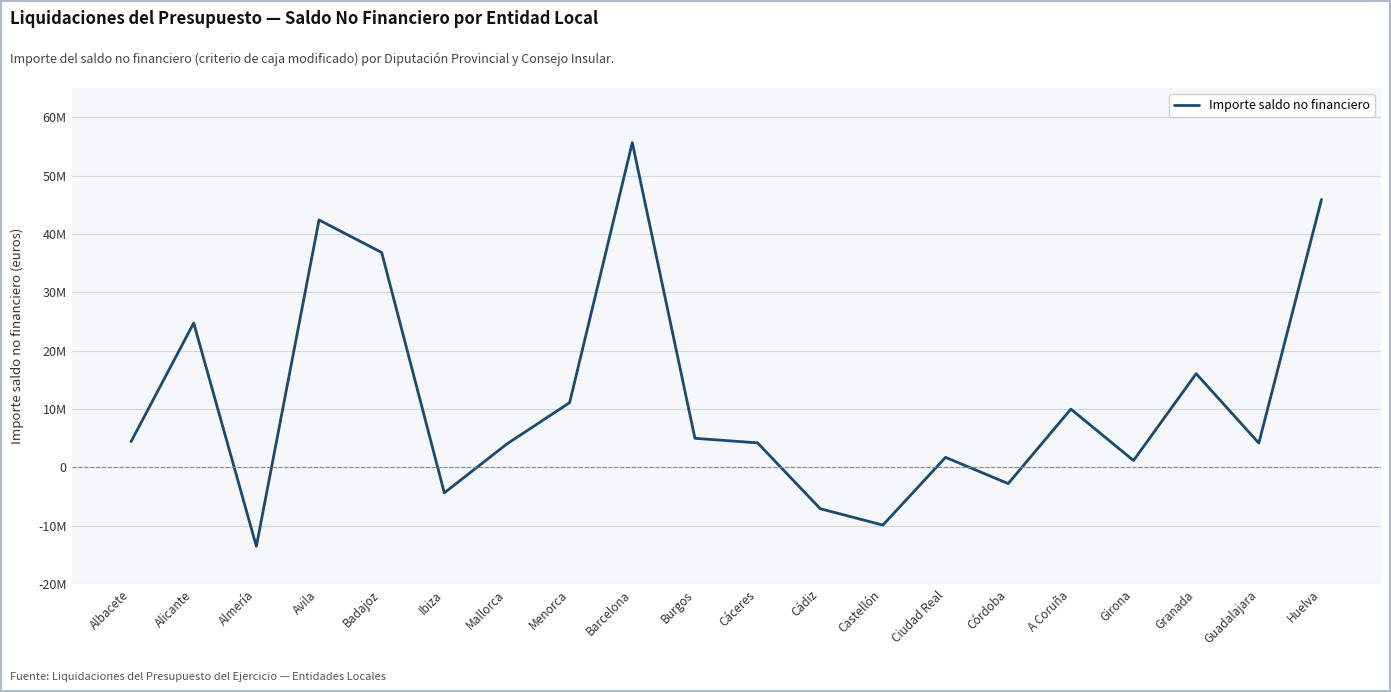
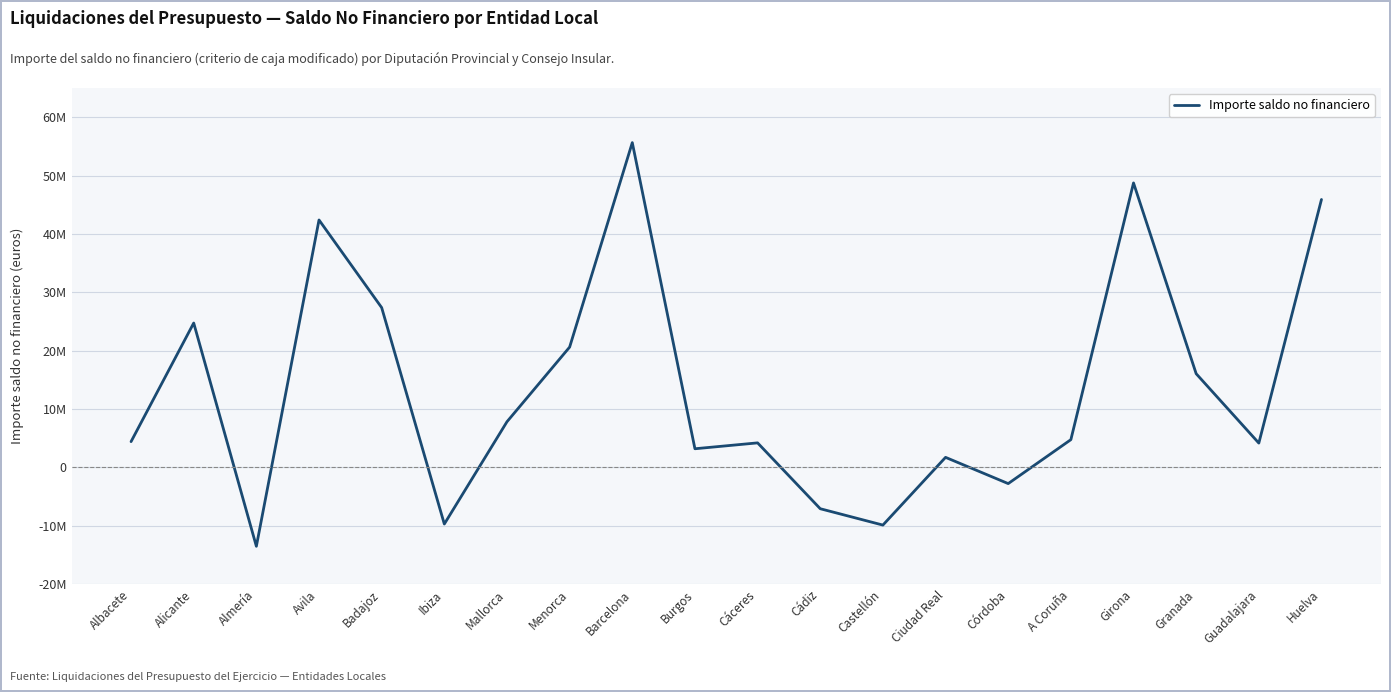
Badajoz: 37000000 -> 27000000
Ibiza: -4000000 -> -10000000
Mallorca: 4000000 -> 8000000
Menorca: 11000000 -> 21000000
Burgos: 5000000 -> 3000000
A Coruña: 10000000 -> 5000000
Girona: 1000000 -> 49000000
